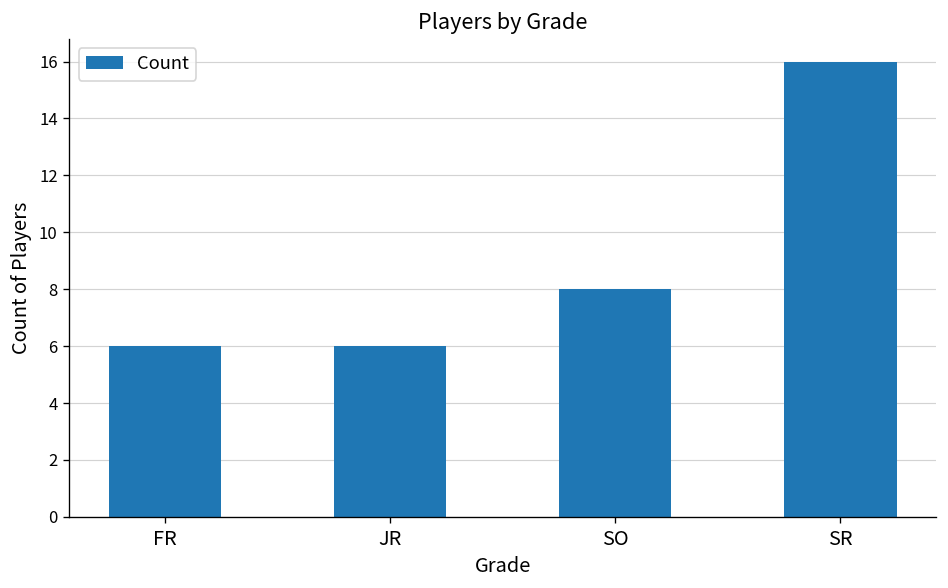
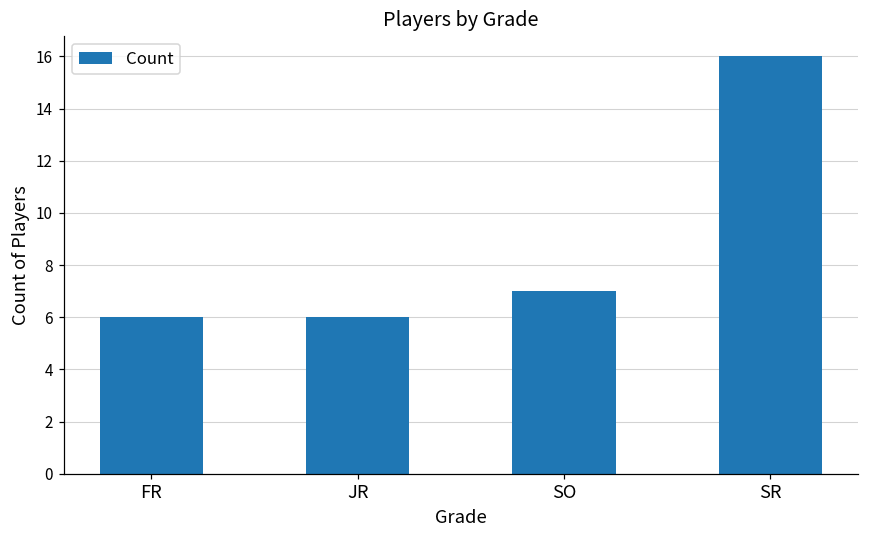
SO: 8 -> 7
